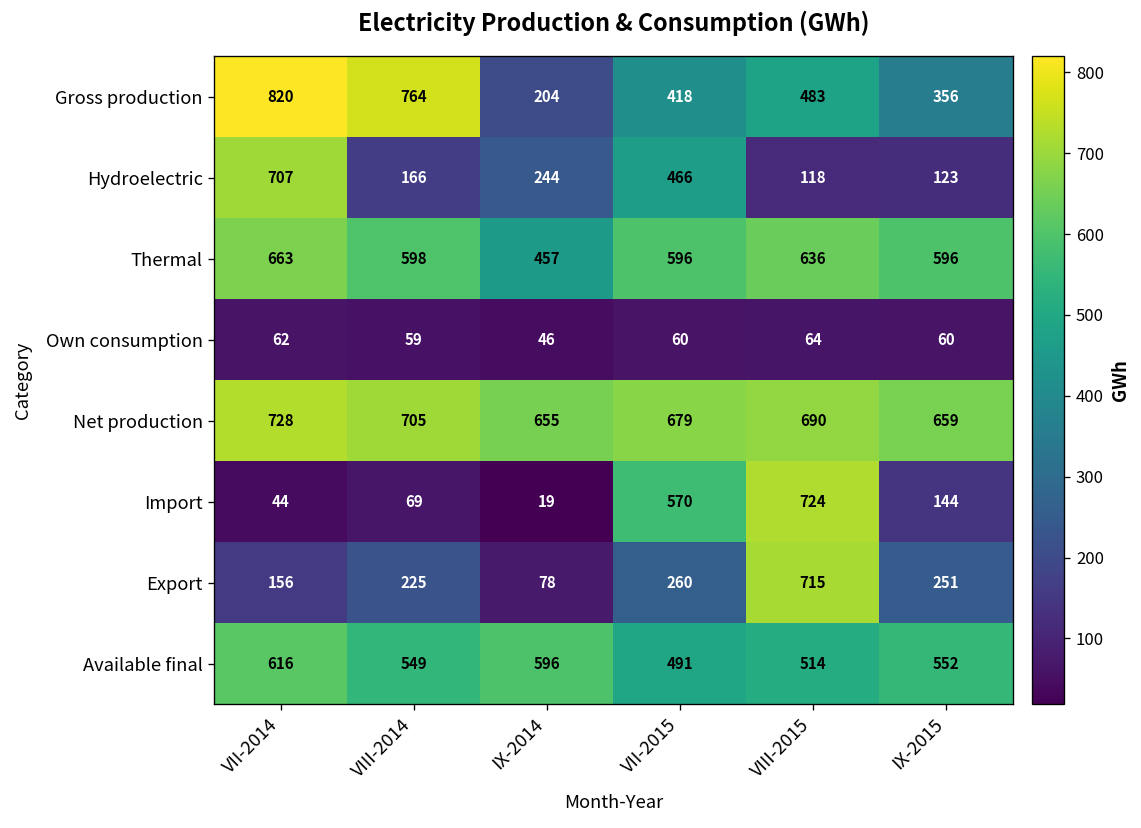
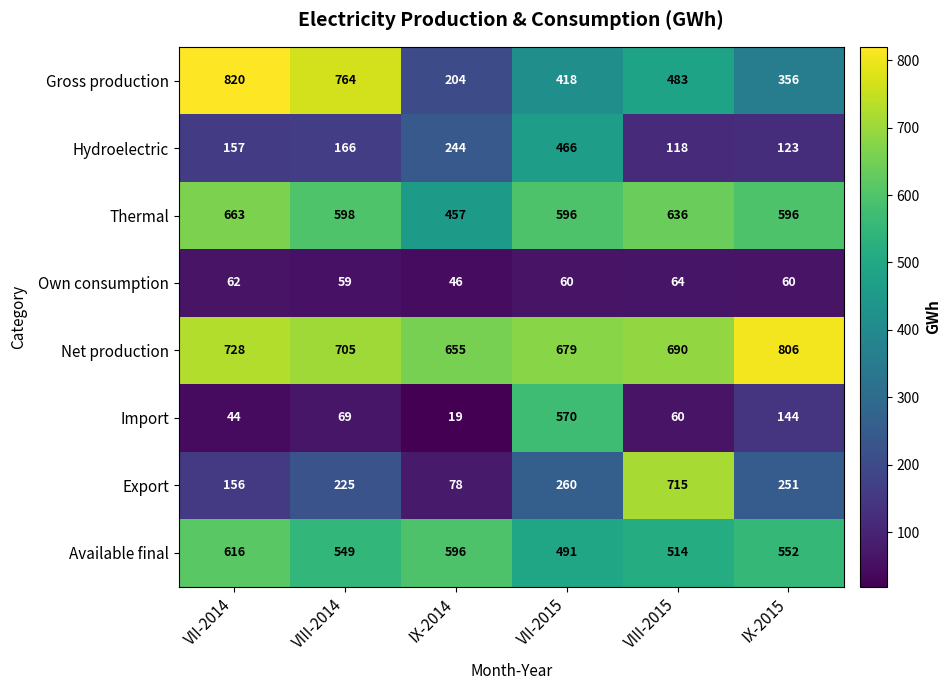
Hydroelectric, VII-2014: 707 -> 157
Net production, IX-2015: 659 -> 806
Import, VIII-2015: 724 -> 60
